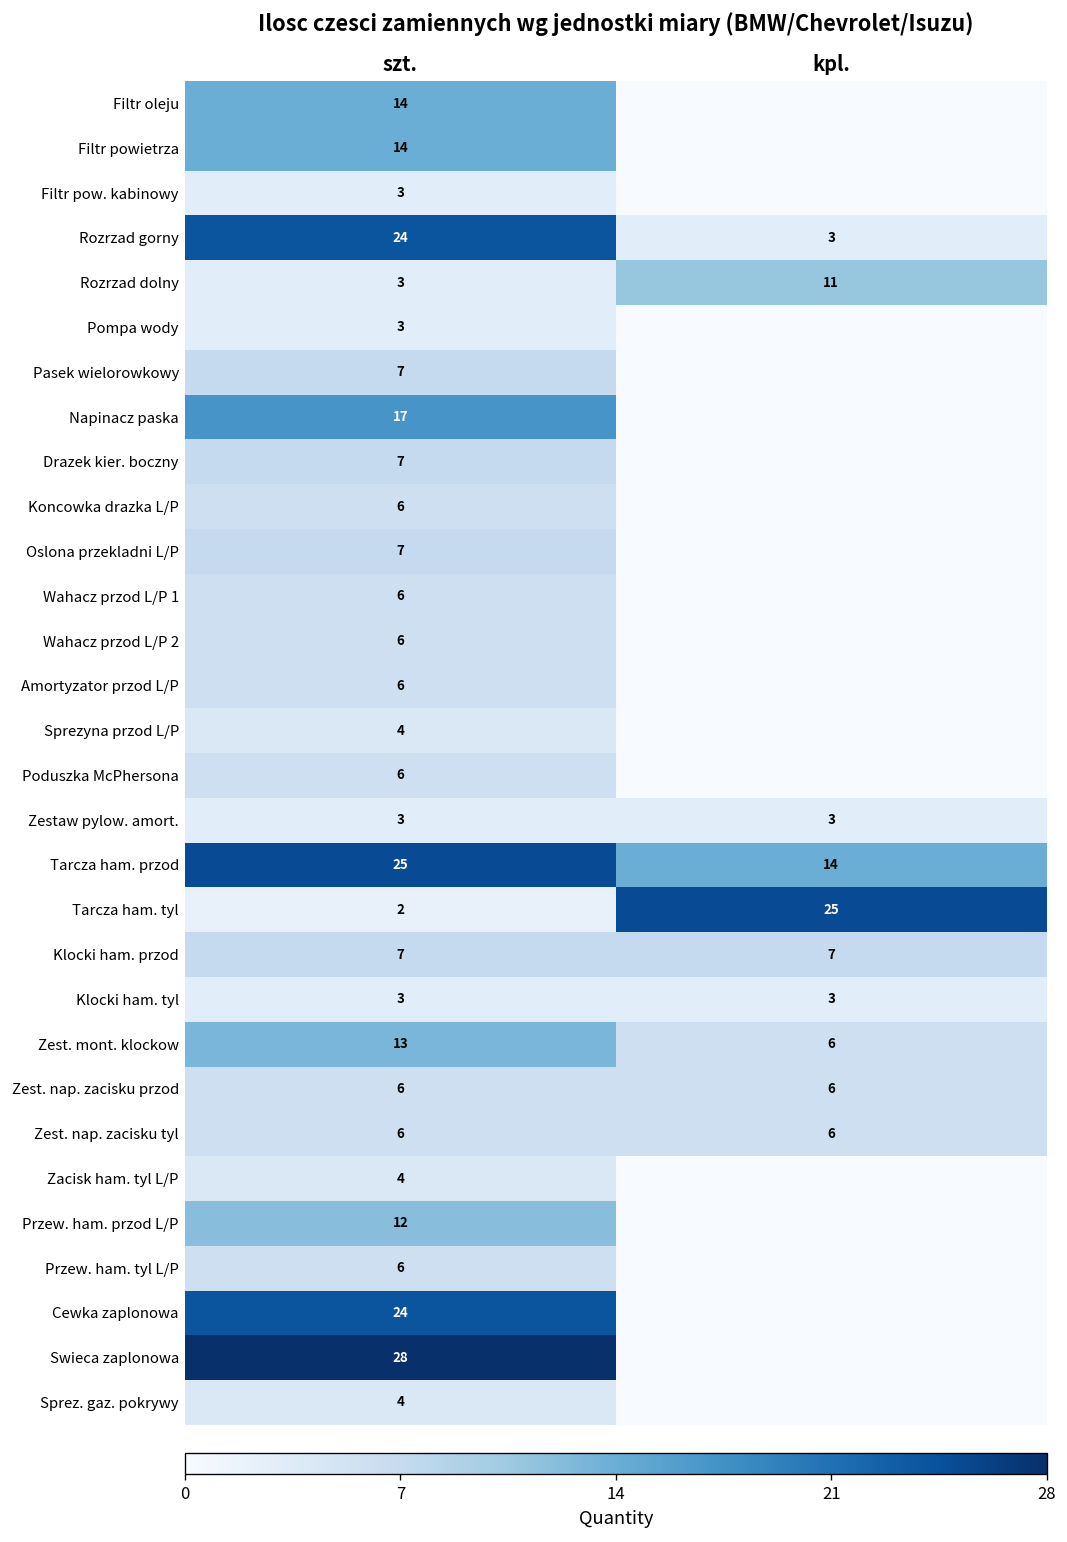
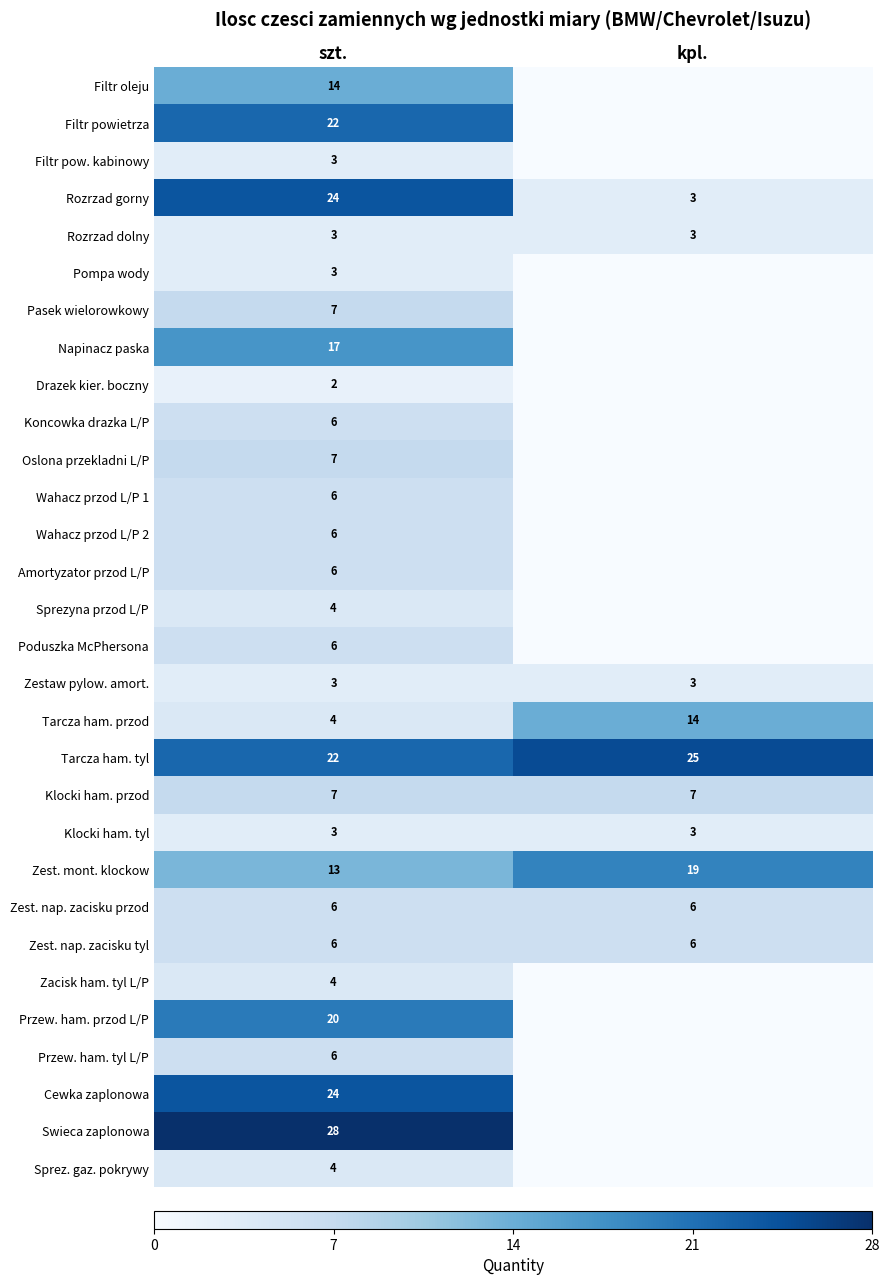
Filtr powietrza, szt.: 14 -> 22
Rozrzad dolny, kpl.: 11 -> 3
Drazek kier. boczny, szt.: 7 -> 2
Tarcza ham. przod, szt.: 25 -> 4
Tarcza ham. tyl, szt.: 2 -> 22
Zest. mont. klockow, kpl.: 6 -> 19
Przew. ham. przod L/P, szt.: 12 -> 20
